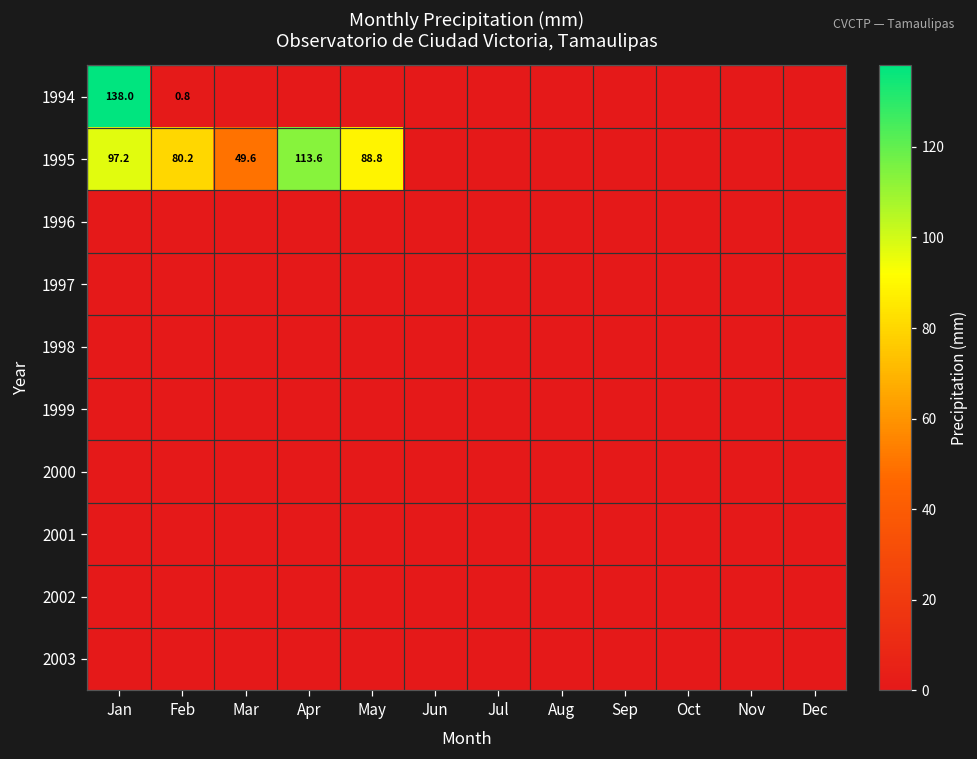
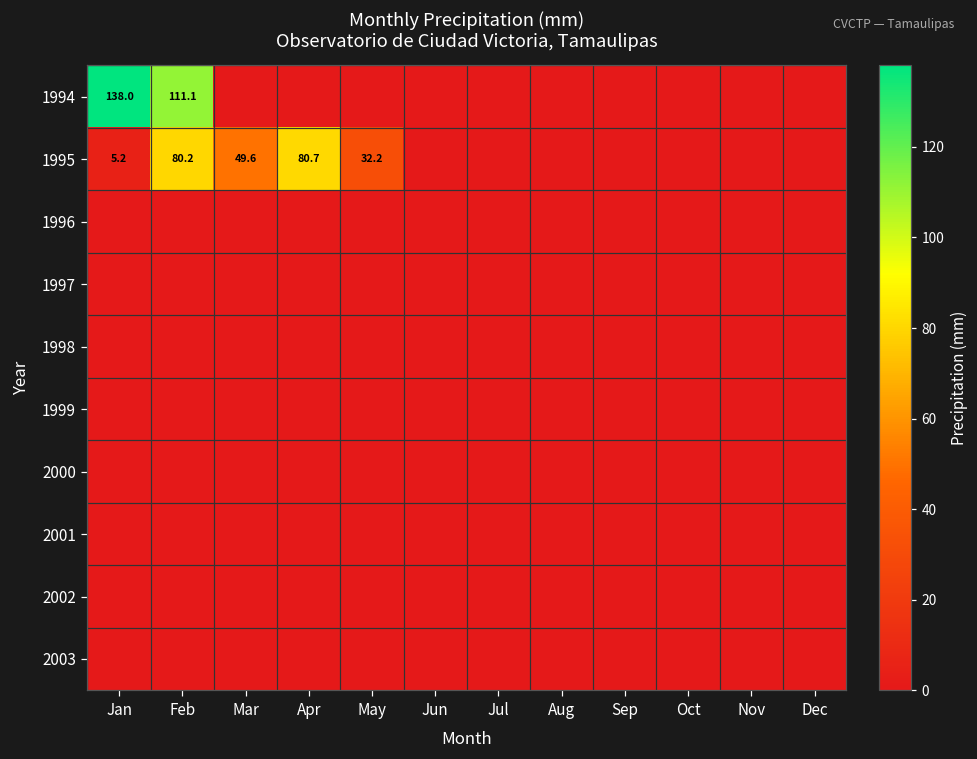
1994, Feb: 0.8 -> 111.1
1995, Jan: 97.2 -> 5.2
1995, Apr: 113.6 -> 80.7
1995, May: 88.8 -> 32.2
